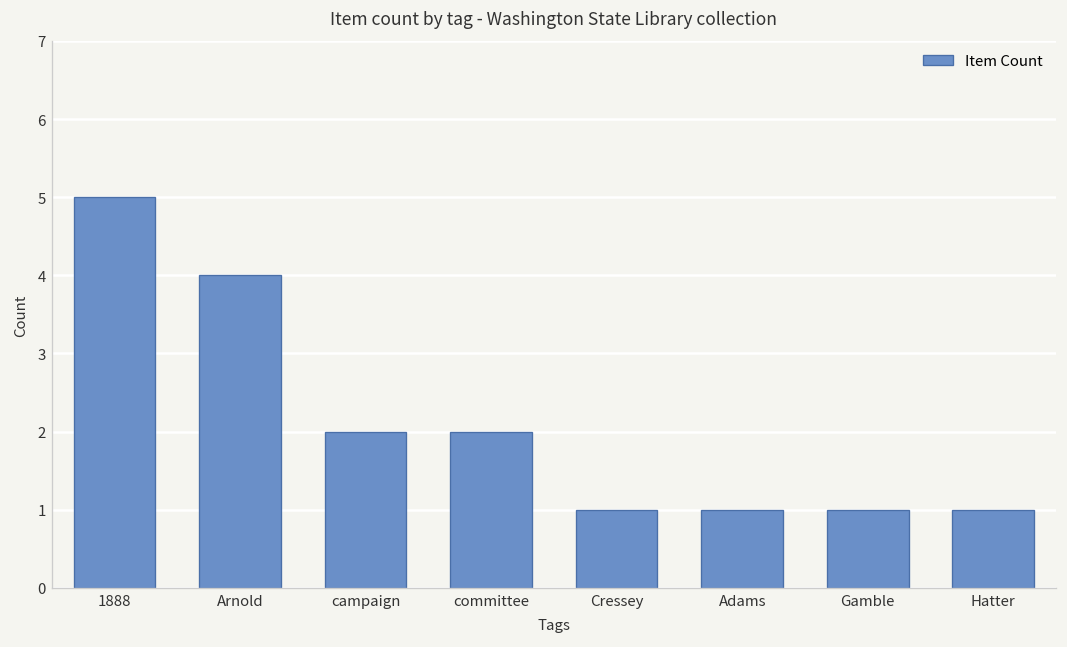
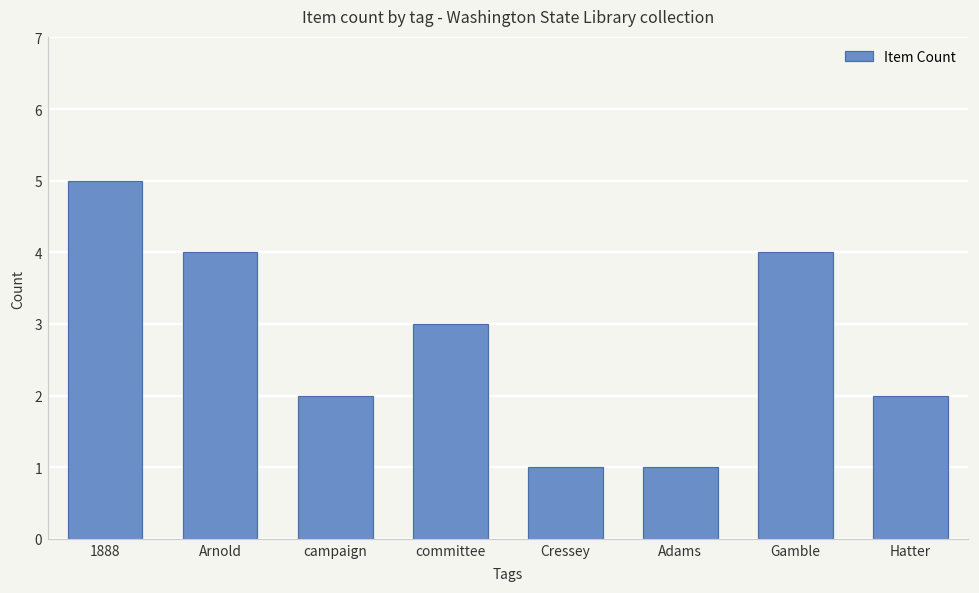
committee: 2 -> 3
Gamble: 1 -> 4
Hatter: 1 -> 2
